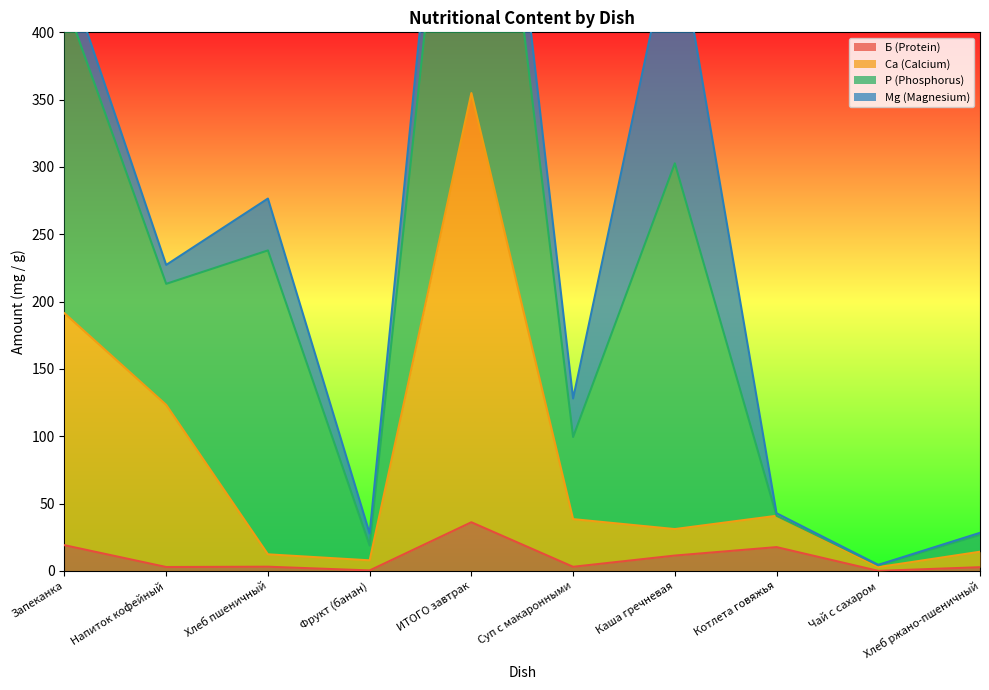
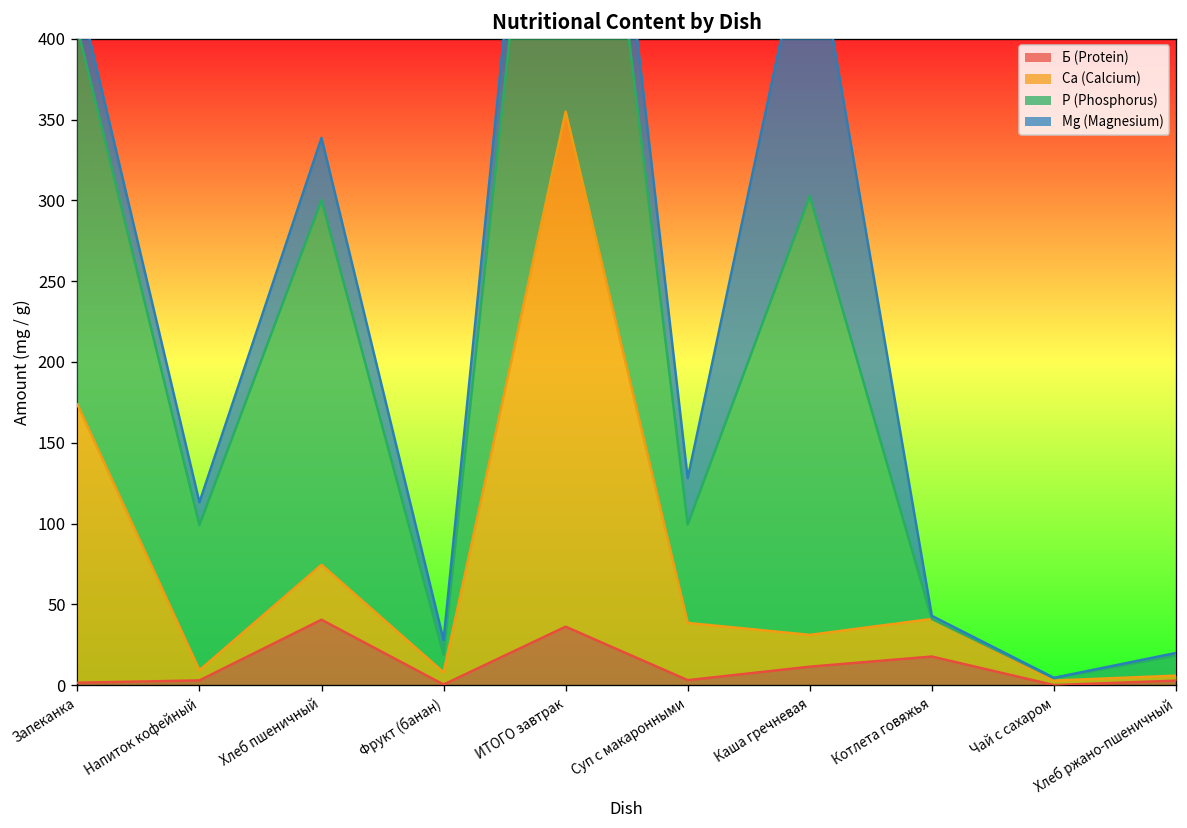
Б (Protein), Запеканка: 19 -> 2
Са (Calcium), Напиток кофейный: 120 -> 6
Б (Protein), Хлеб пшеничный: 3 -> 40
Са (Calcium), Хлеб пшеничный: 9 -> 34
Са (Calcium), Хлеб ржано-пшеничный: 12 -> 3
